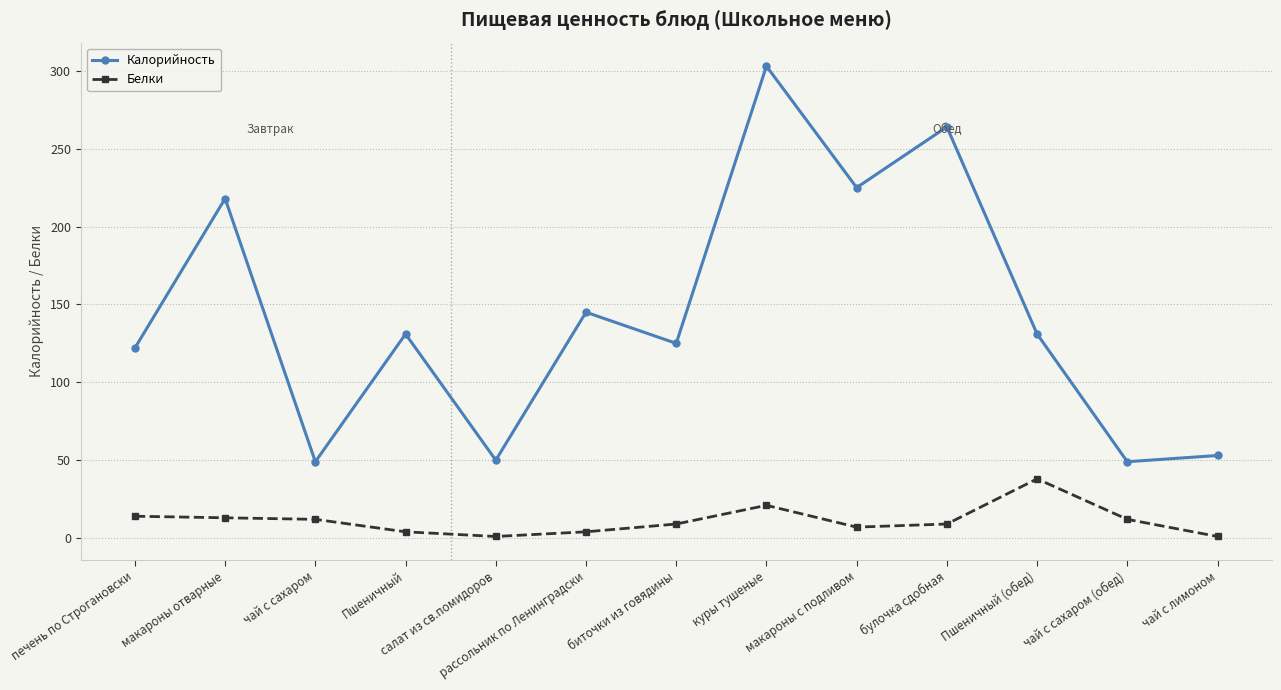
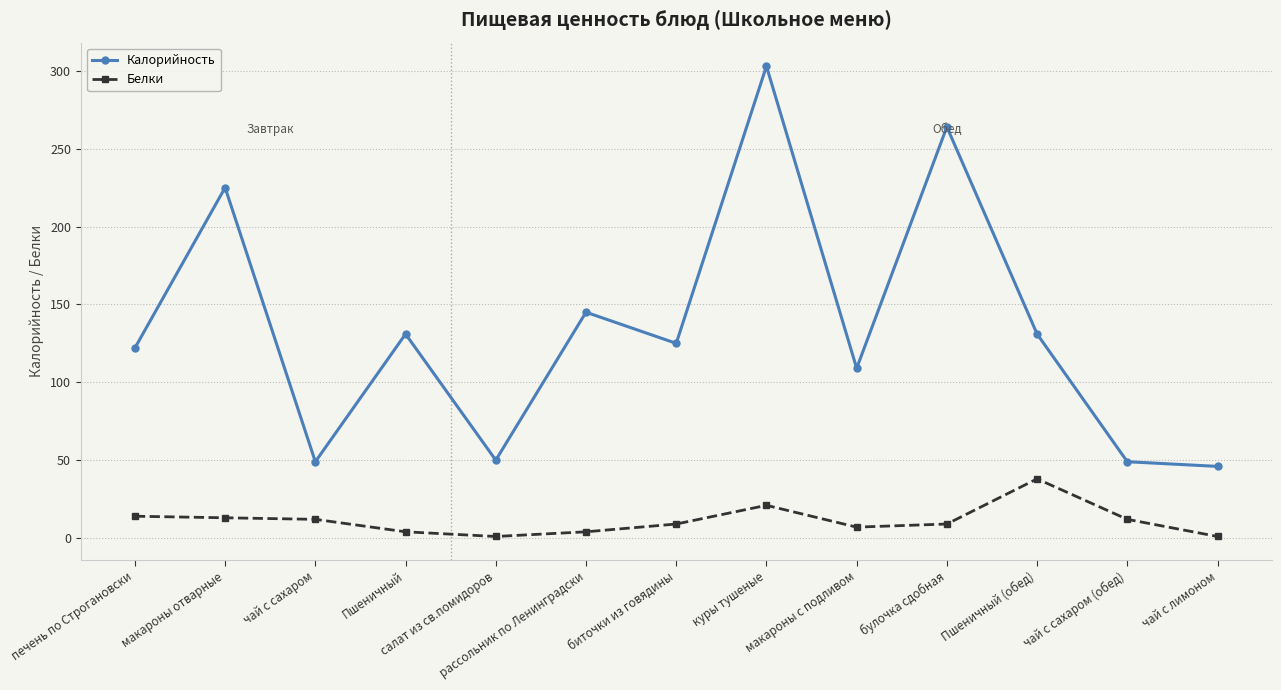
Калорийность, макароны отварные: 218 -> 225
Калорийность, макароны с подливом: 225 -> 109
Калорийность, чай с лимоном: 53 -> 46
